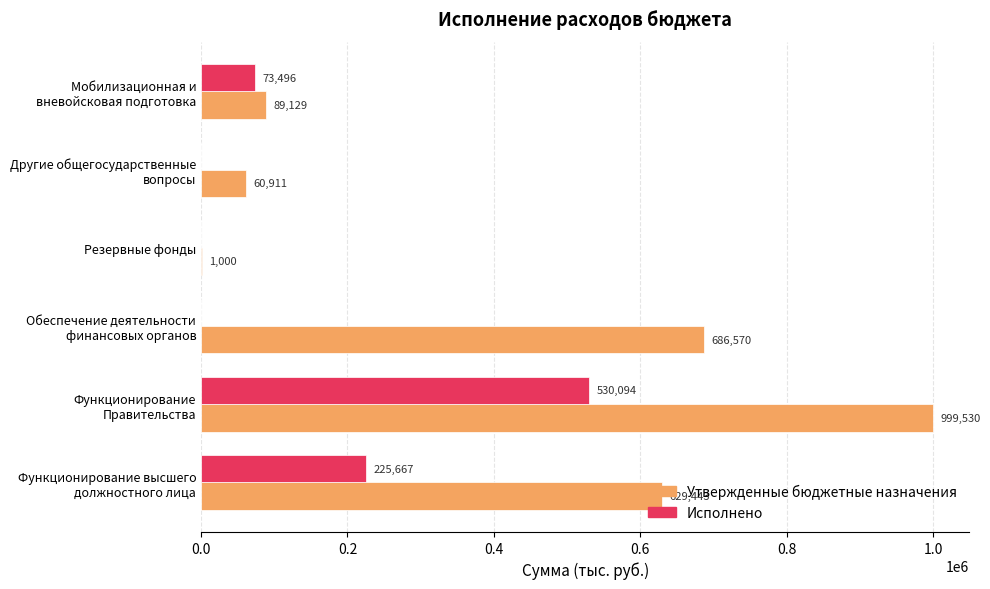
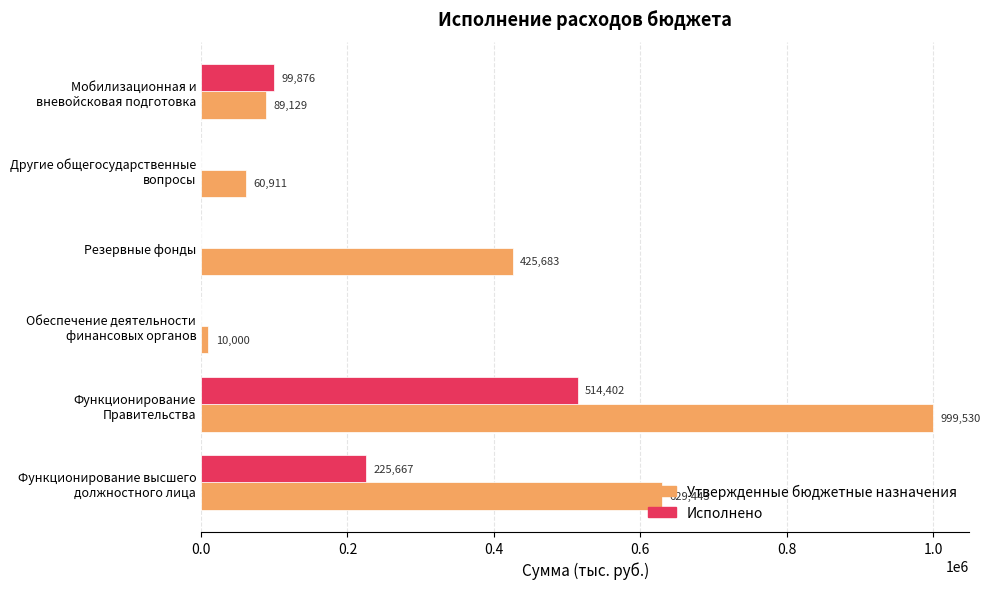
Исполнено, Мобилизационная и вневойсковая подготовка: 73,496 -> 99,876
Утвержденные бюджетные назначения, Резервные фонды: 1,000 -> 425,683
Утвержденные бюджетные назначения, Обеспечение деятельности финансовых органов: 686,570 -> 10,000
Исполнено, Функционирование Правительства: 530,094 -> 514,402
